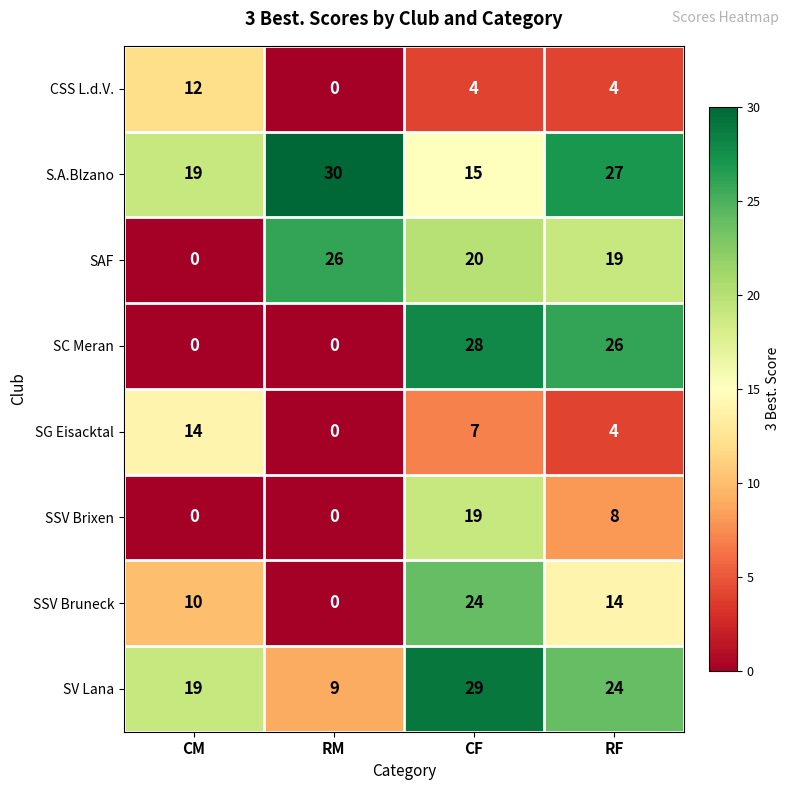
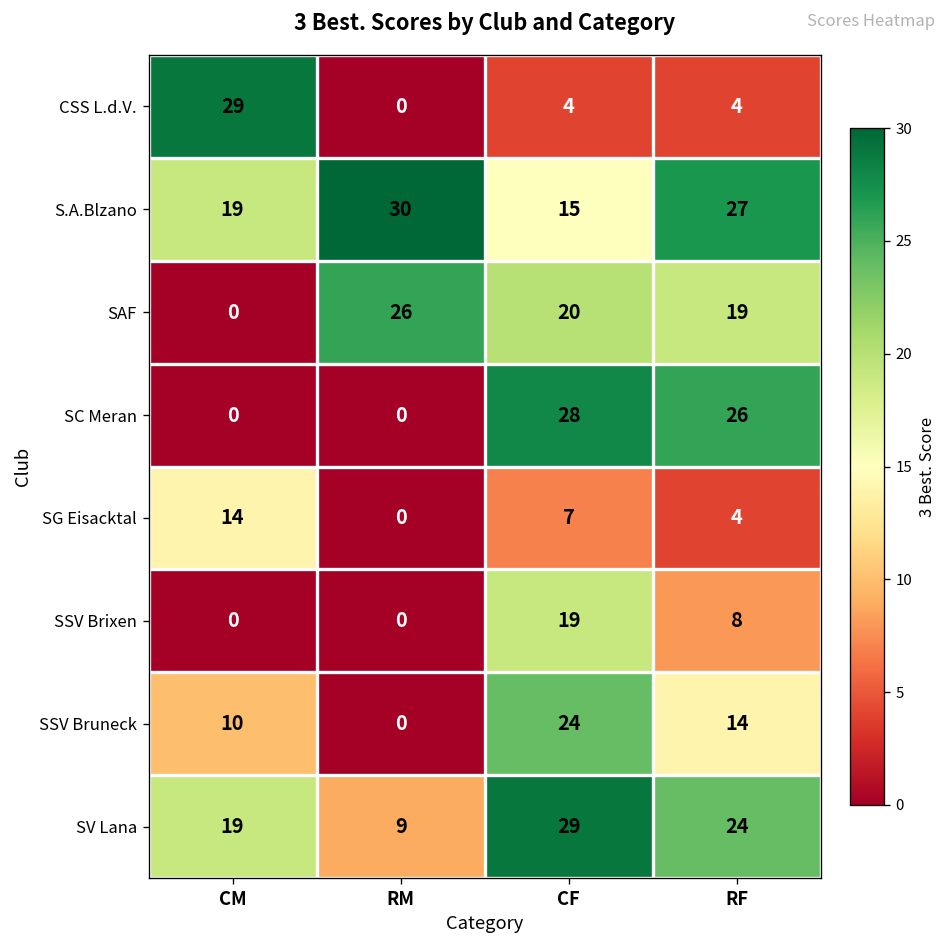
CSS L.d.V., CM: 12 -> 29
